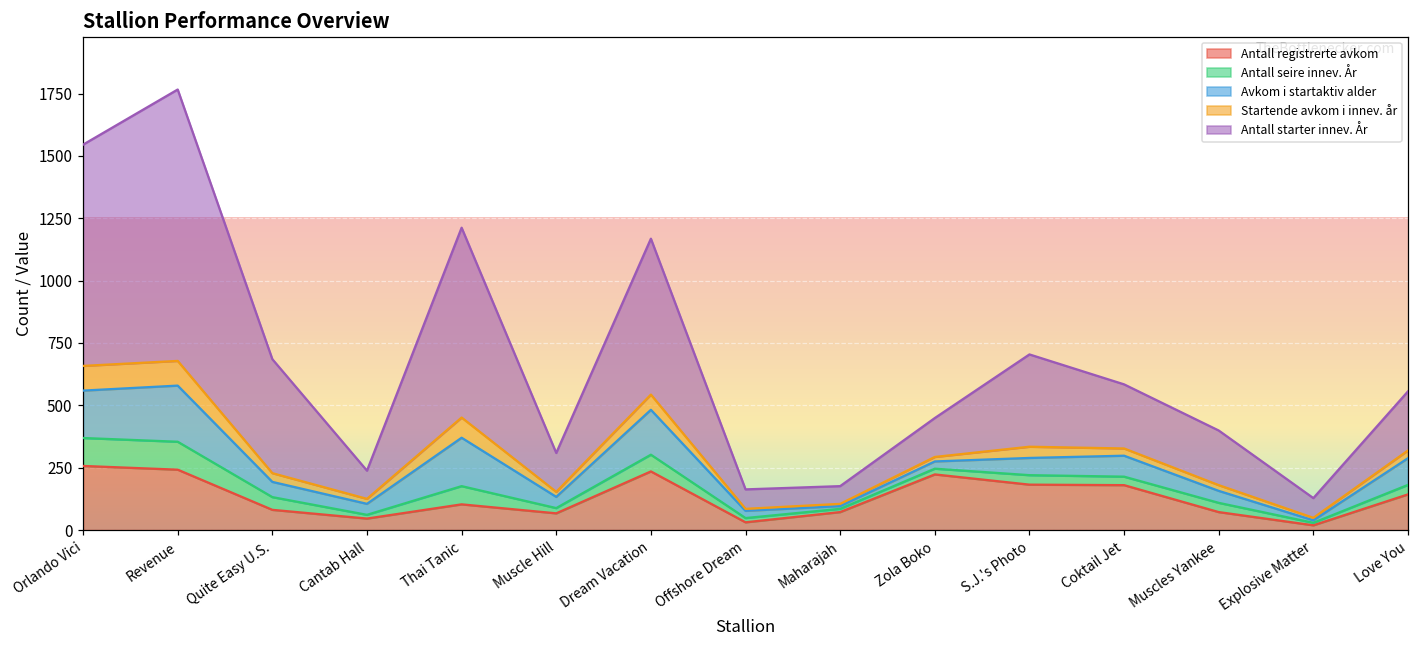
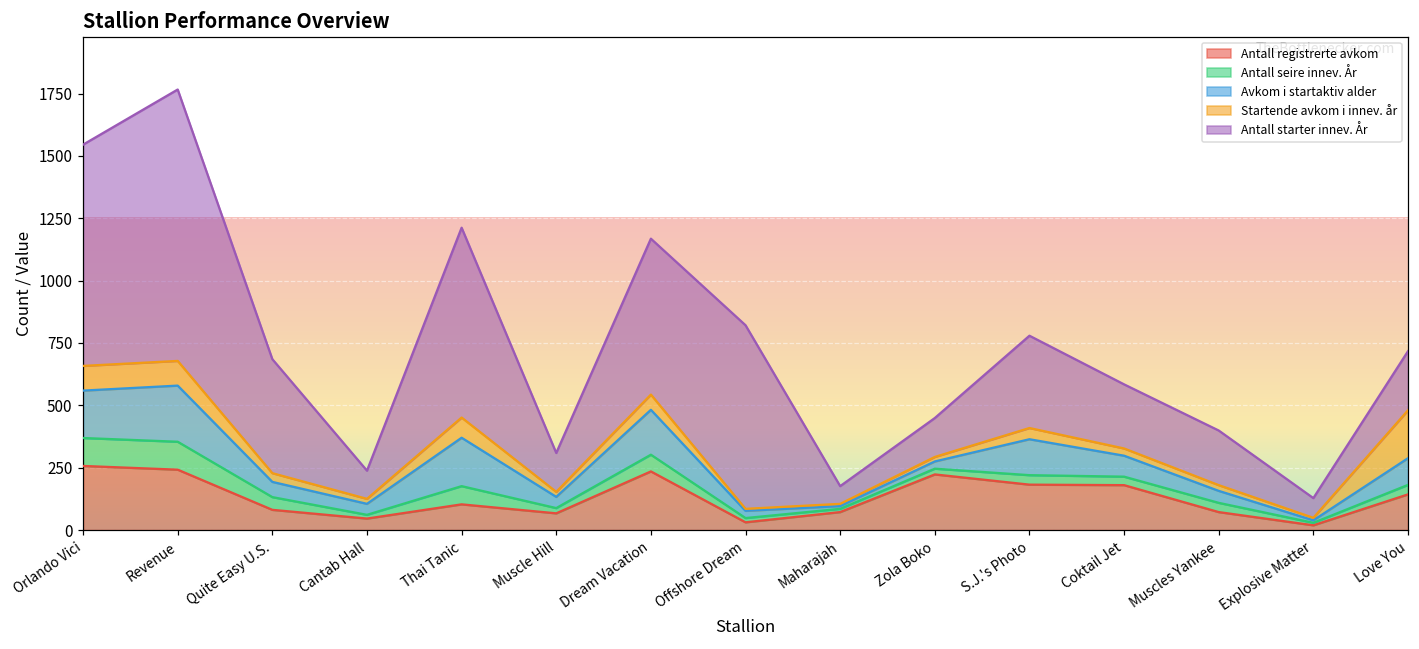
Antall starter innev. År, Offshore Dream: 80 -> 740
Avkom i startaktiv alder, S.J.'s Photo: 70 -> 140
Startende avkom i innev. år, Love You: 30 -> 190
